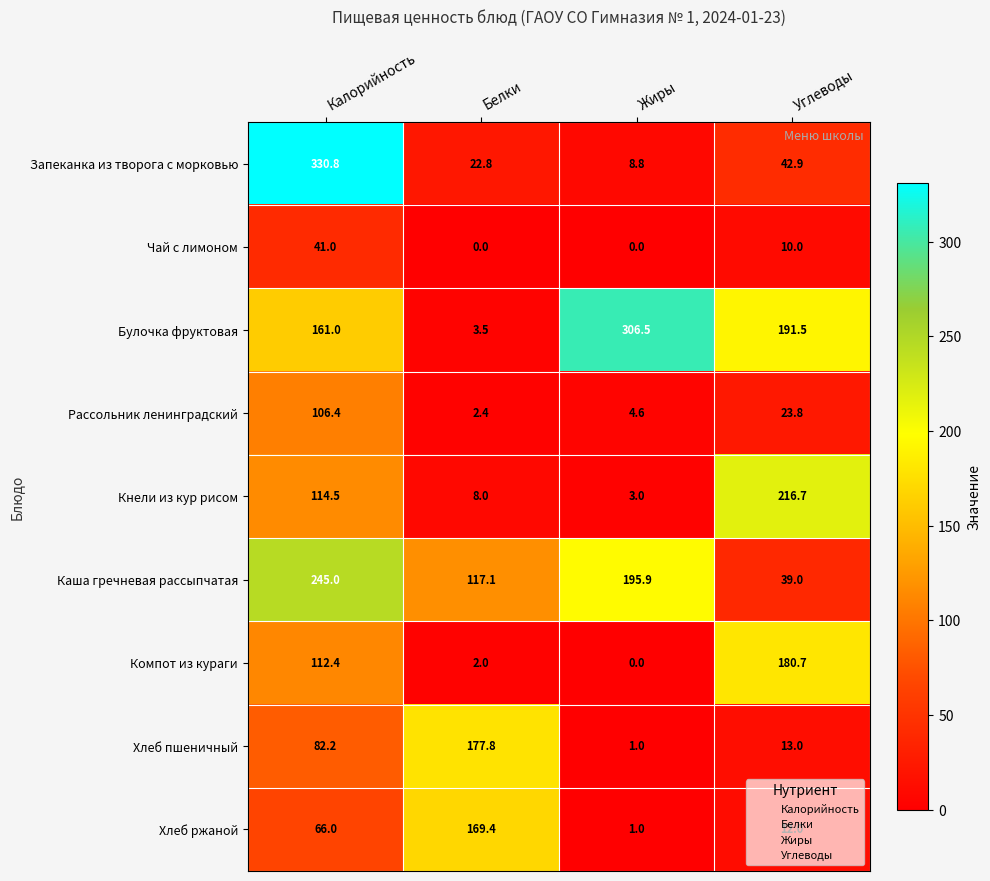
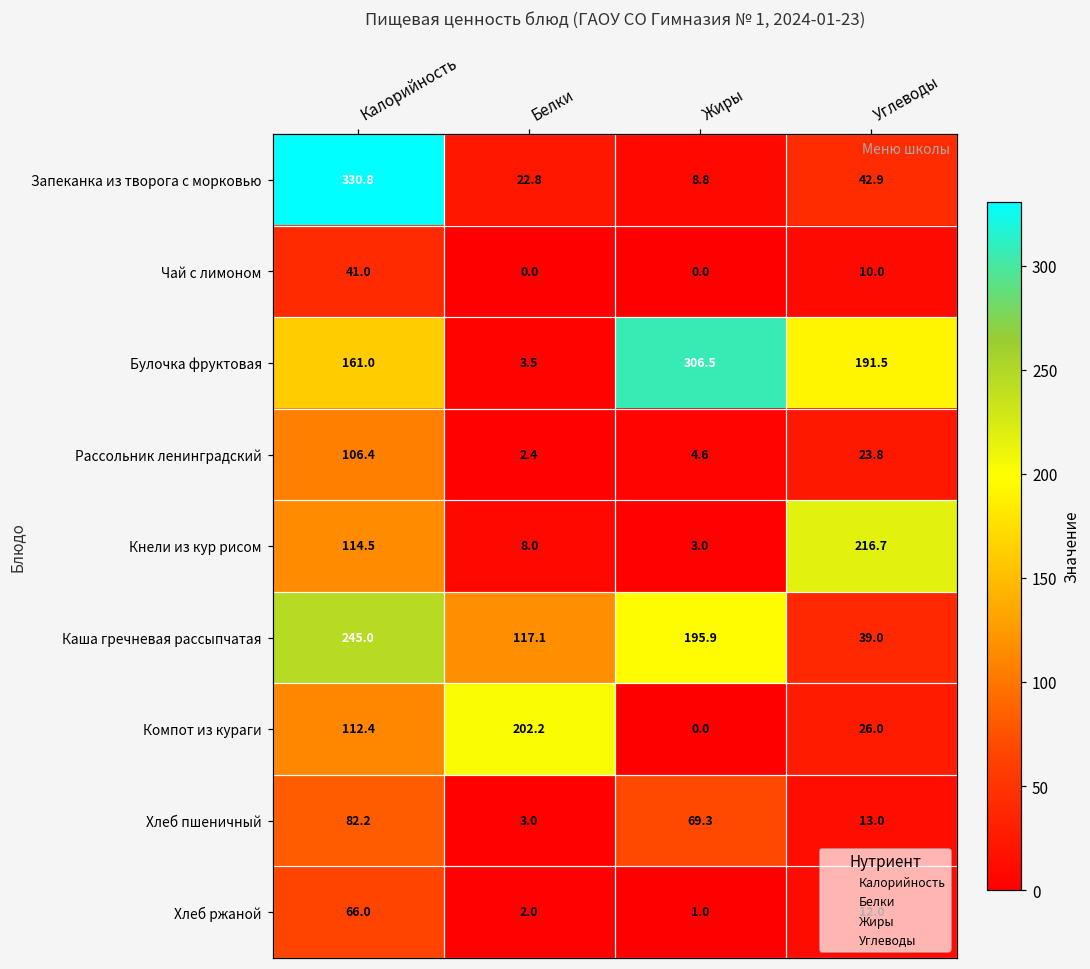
Компот из кураги, Белки: 2.0 -> 202.2
Компот из кураги, Углеводы: 180.7 -> 26.0
Хлеб пшеничный, Белки: 177.8 -> 3.0
Хлеб пшеничный, Жиры: 1.0 -> 69.3
Хлеб ржаной, Белки: 169.4 -> 2.0
